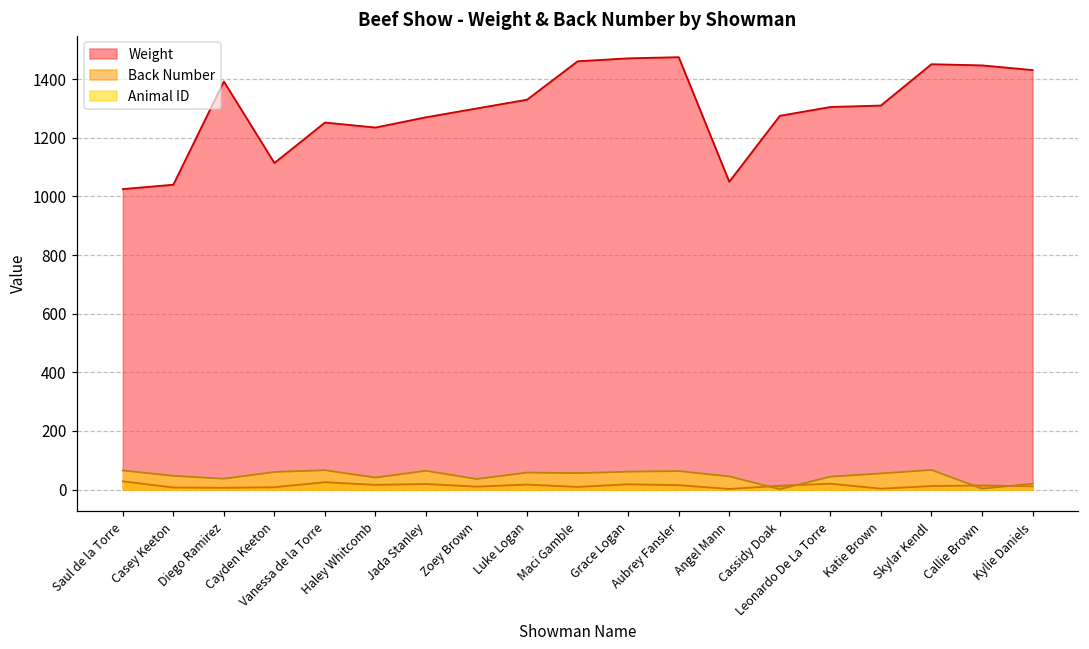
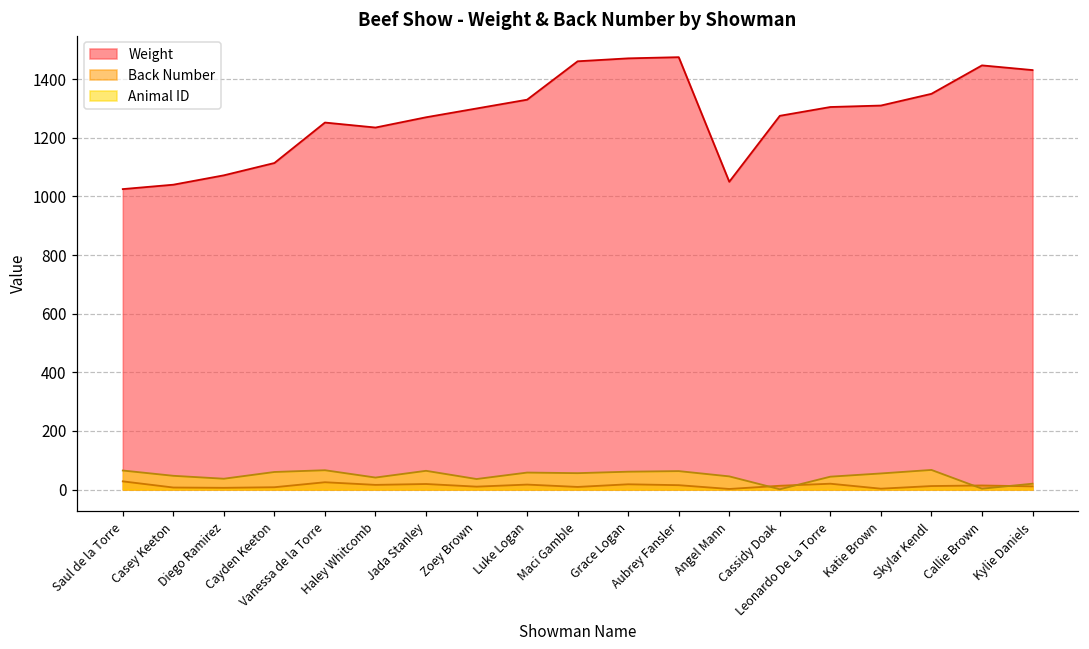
Weight, Diego Ramirez: 1390 -> 1070
Weight, Skylar Kendl: 1450 -> 1350
